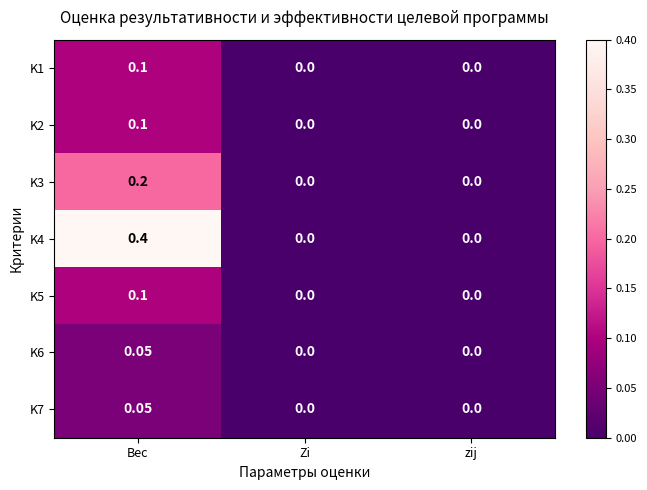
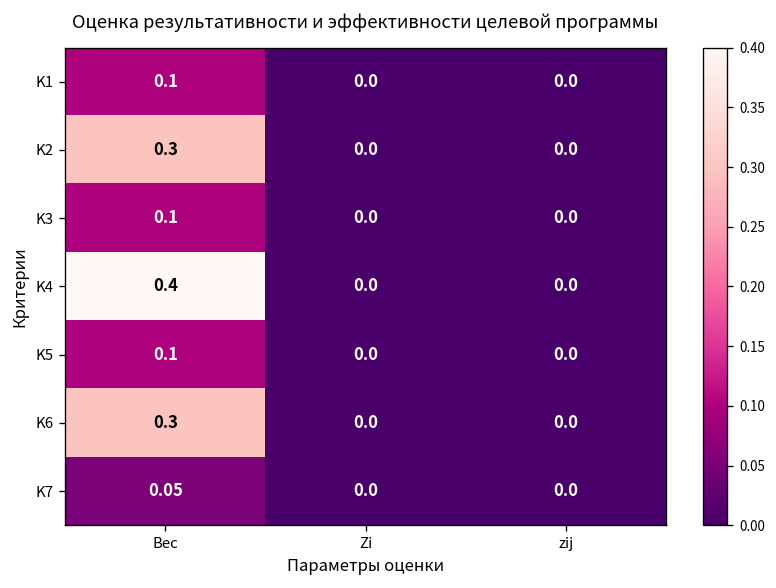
K2, Вес: 0.1 -> 0.3
K3, Вес: 0.2 -> 0.1
K6, Вес: 0.05 -> 0.3
